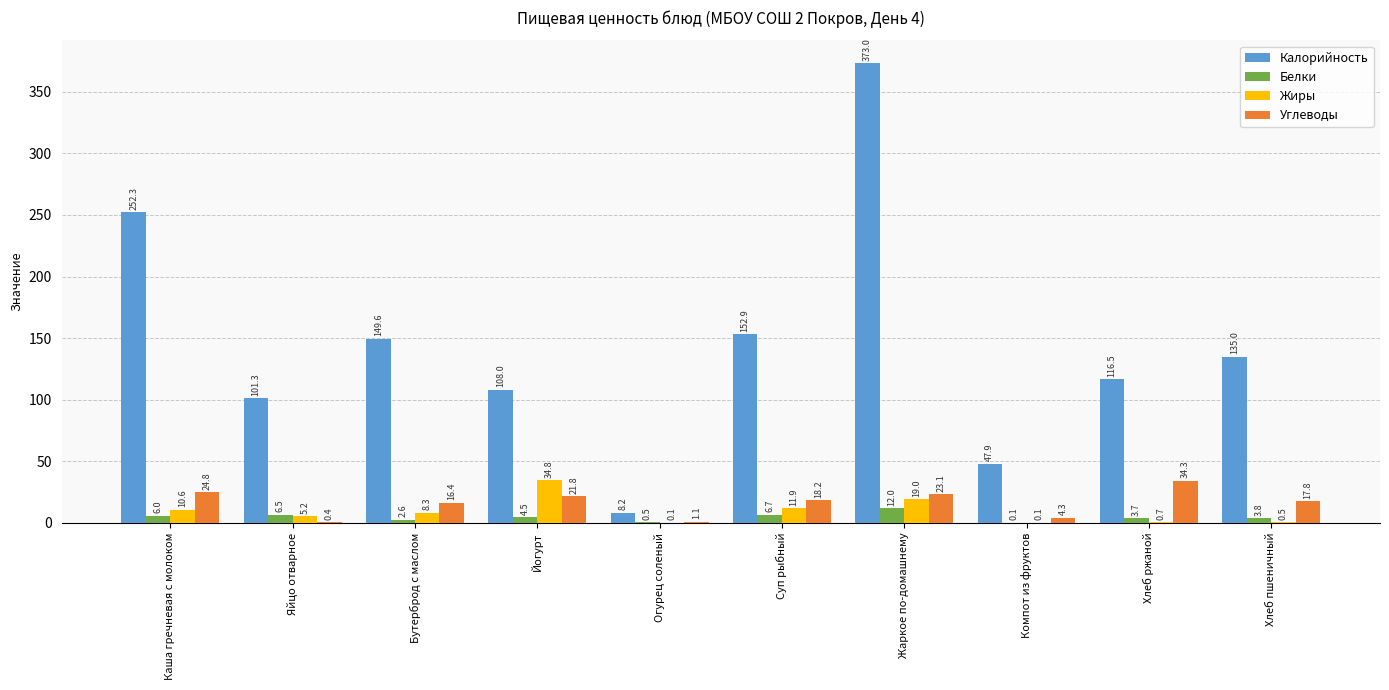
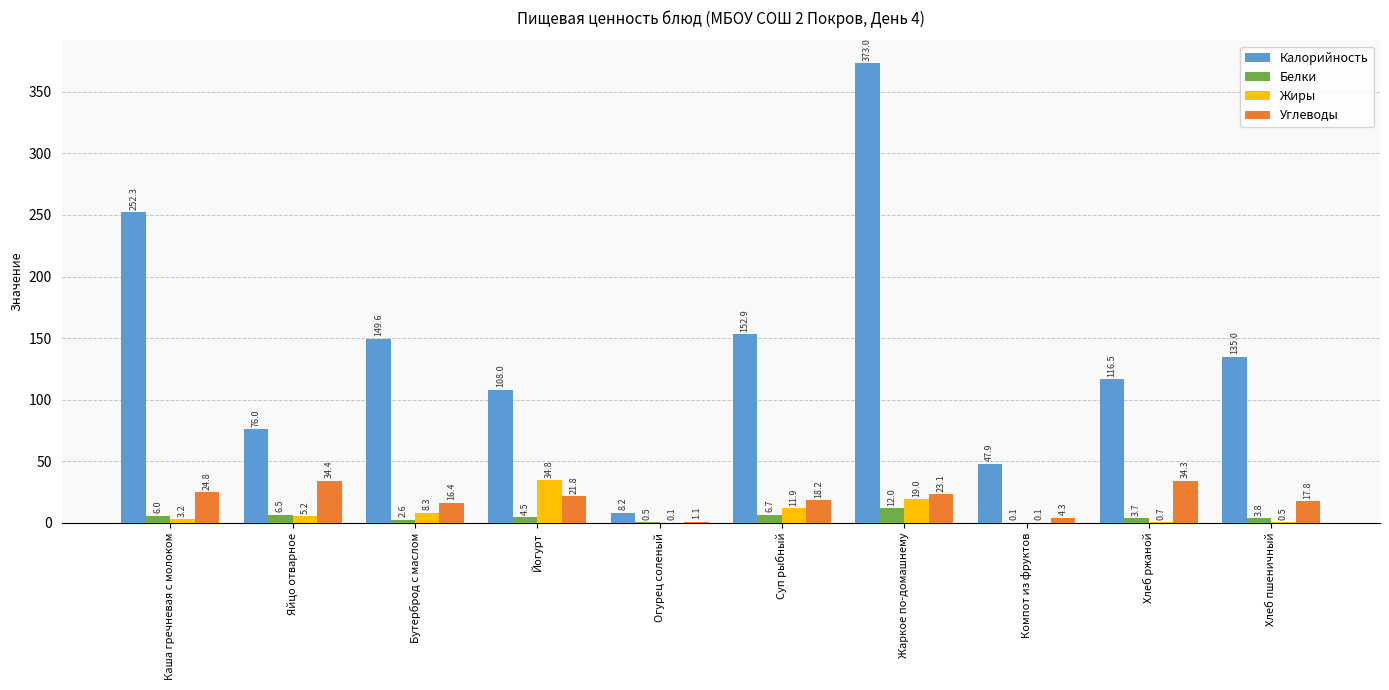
Жиры, Каша гречневая с молоком: 10.6 -> 3.2
Калорийность, Яйцо отварное: 101.3 -> 76.0
Углеводы, Яйцо отварное: 0.4 -> 34.4
